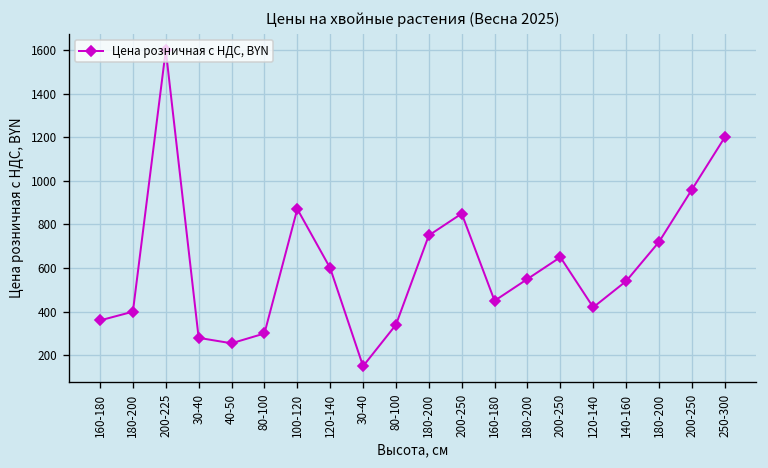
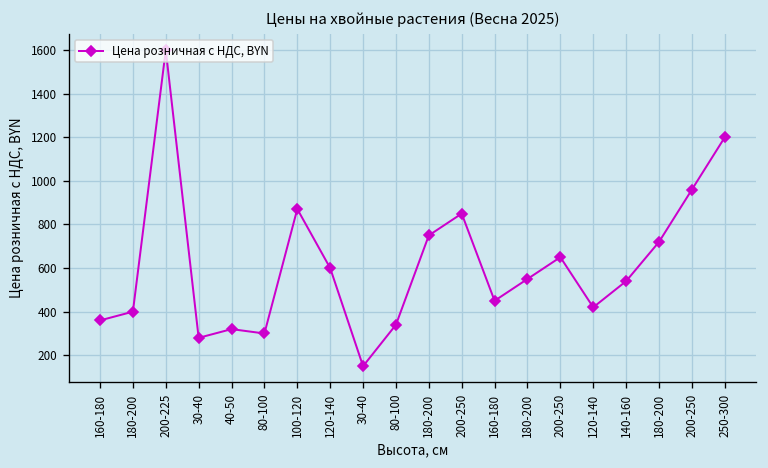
40-50: 260 -> 320
